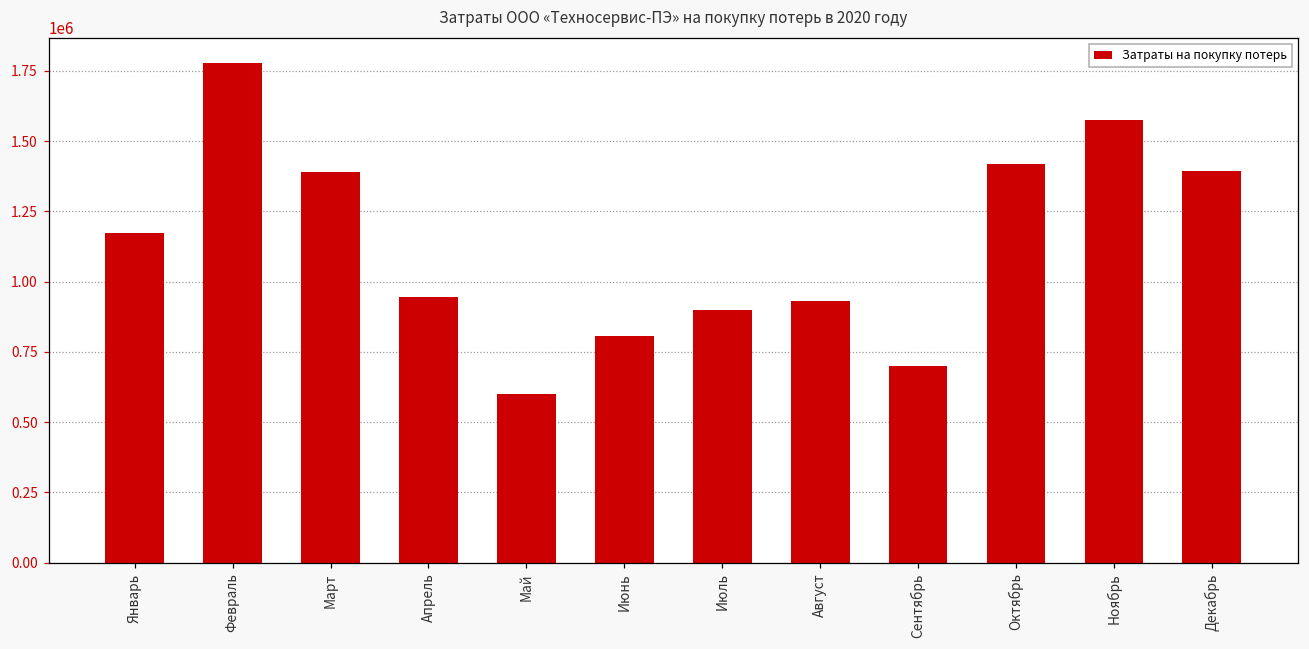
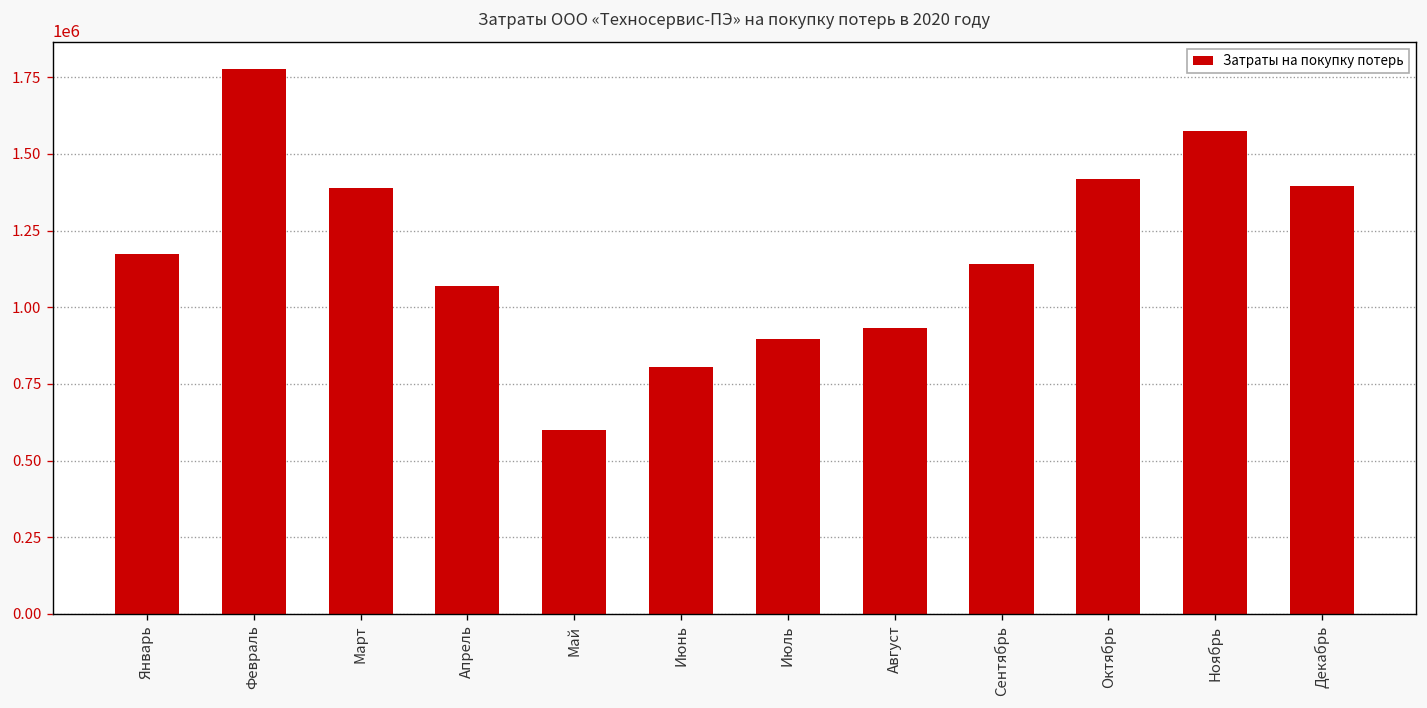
Апрель: 940000 -> 1070000
Сентябрь: 700000 -> 1140000
